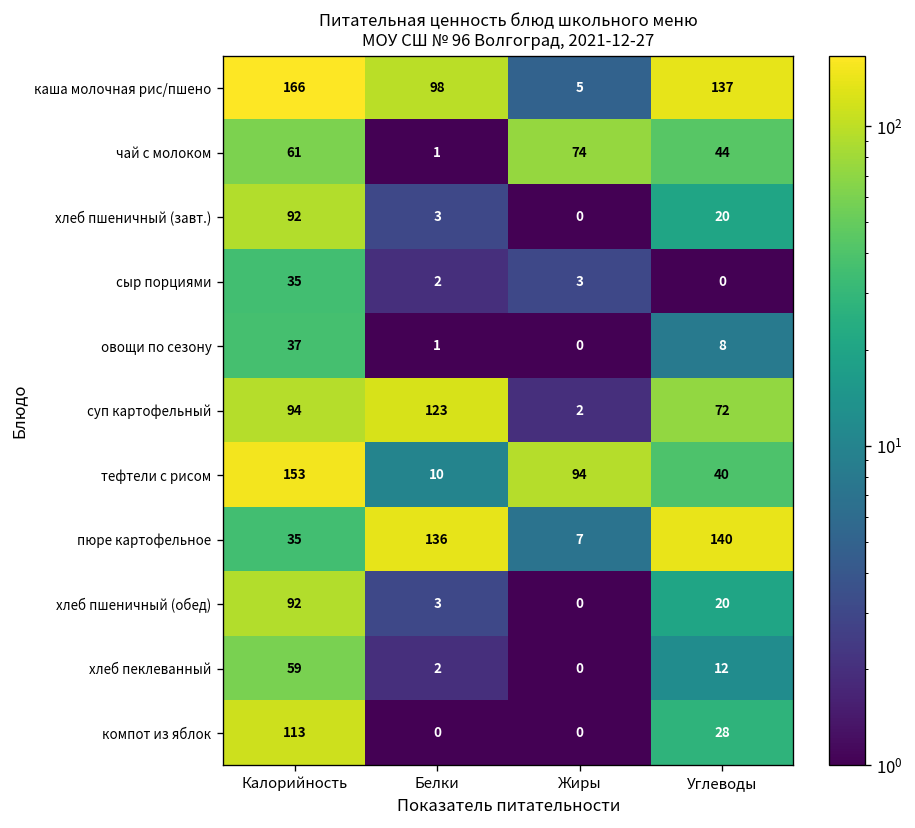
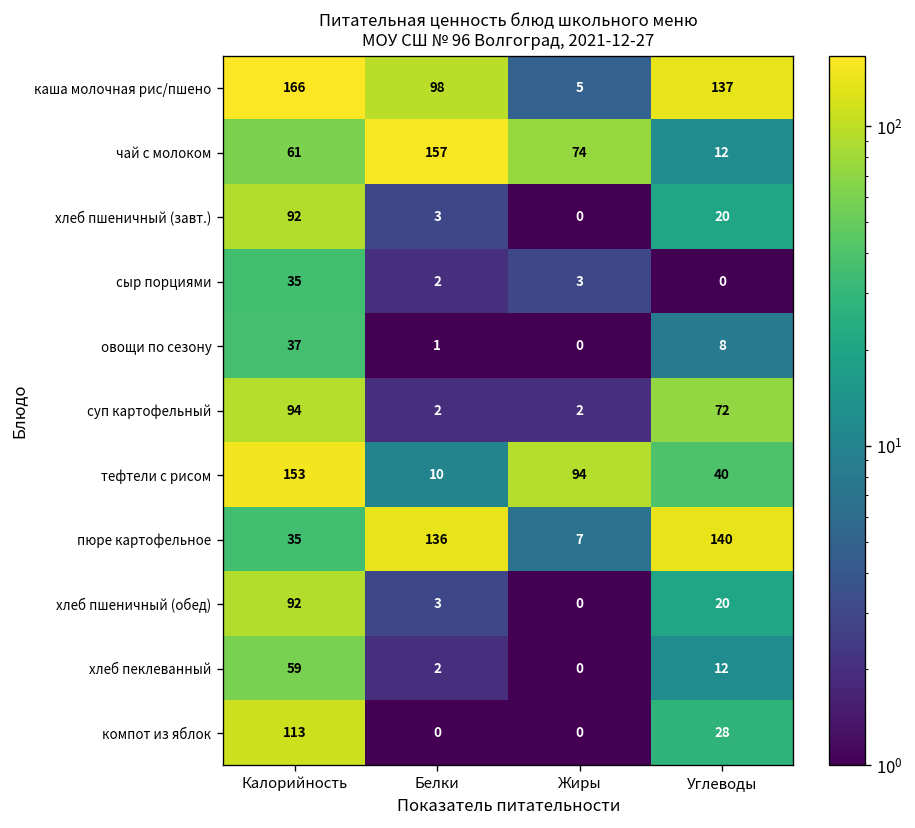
чай с молоком, Белки: 1 -> 157
чай с молоком, Углеводы: 44 -> 12
суп картофельный, Белки: 123 -> 2
